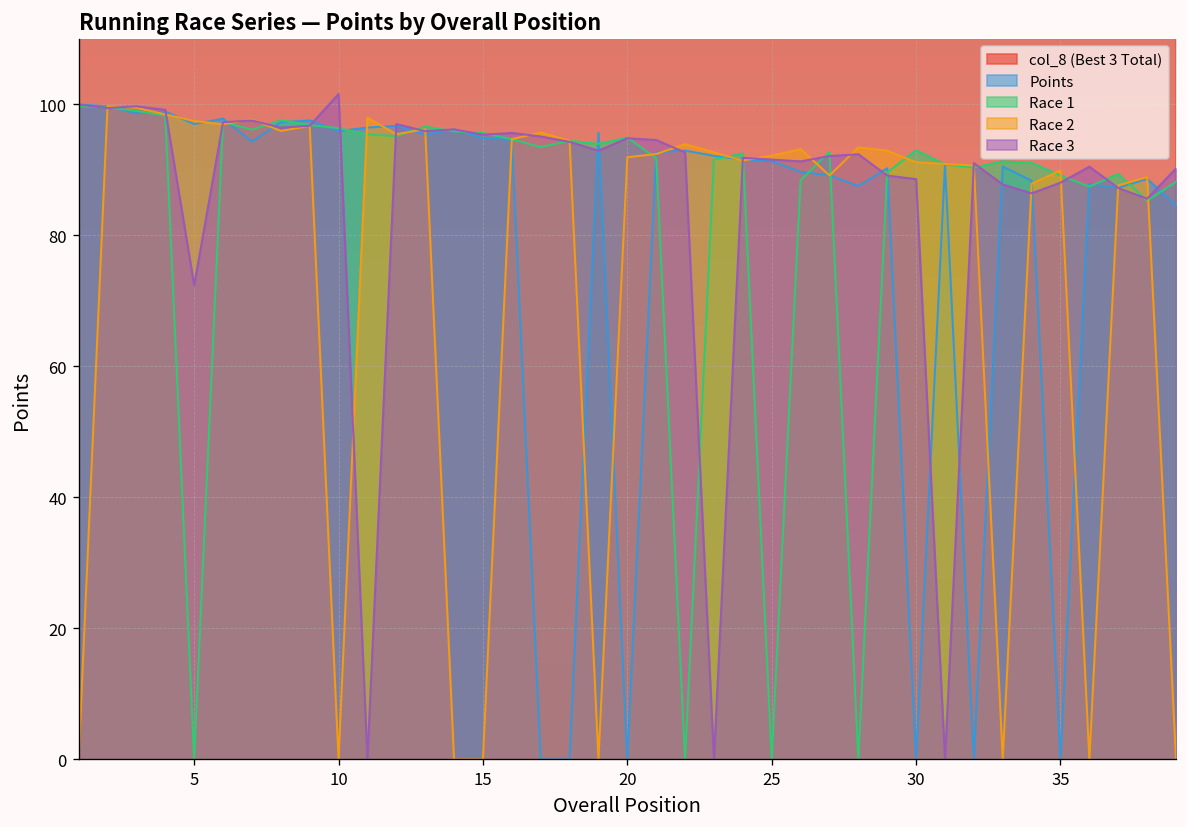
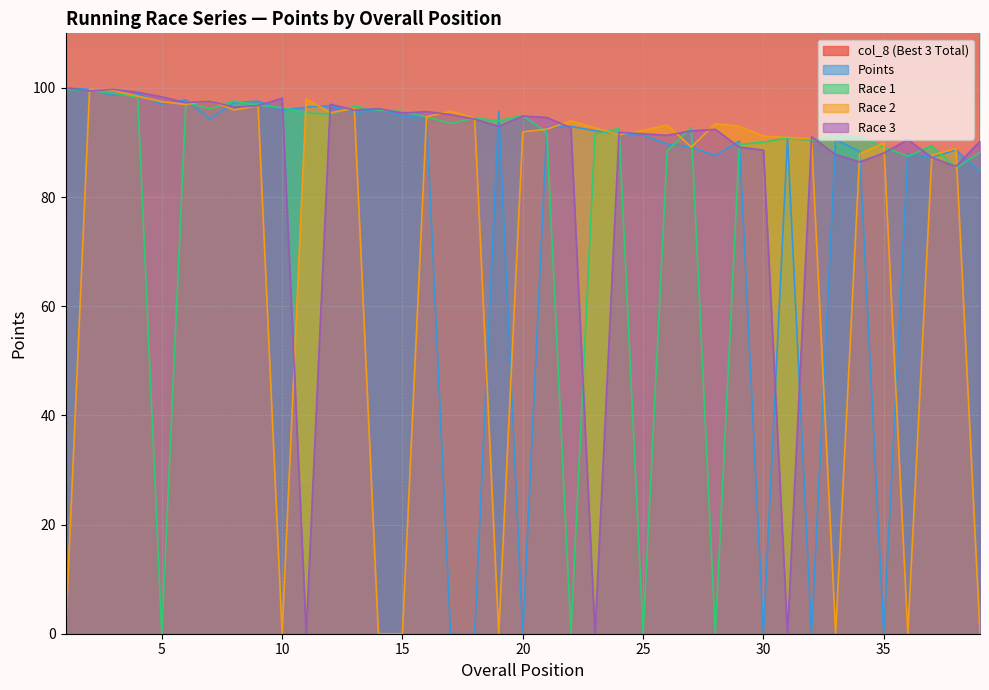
Race 3, 5: 72 -> 98
Race 3, 10: 102 -> 98
Race 1, 30: 93 -> 90
